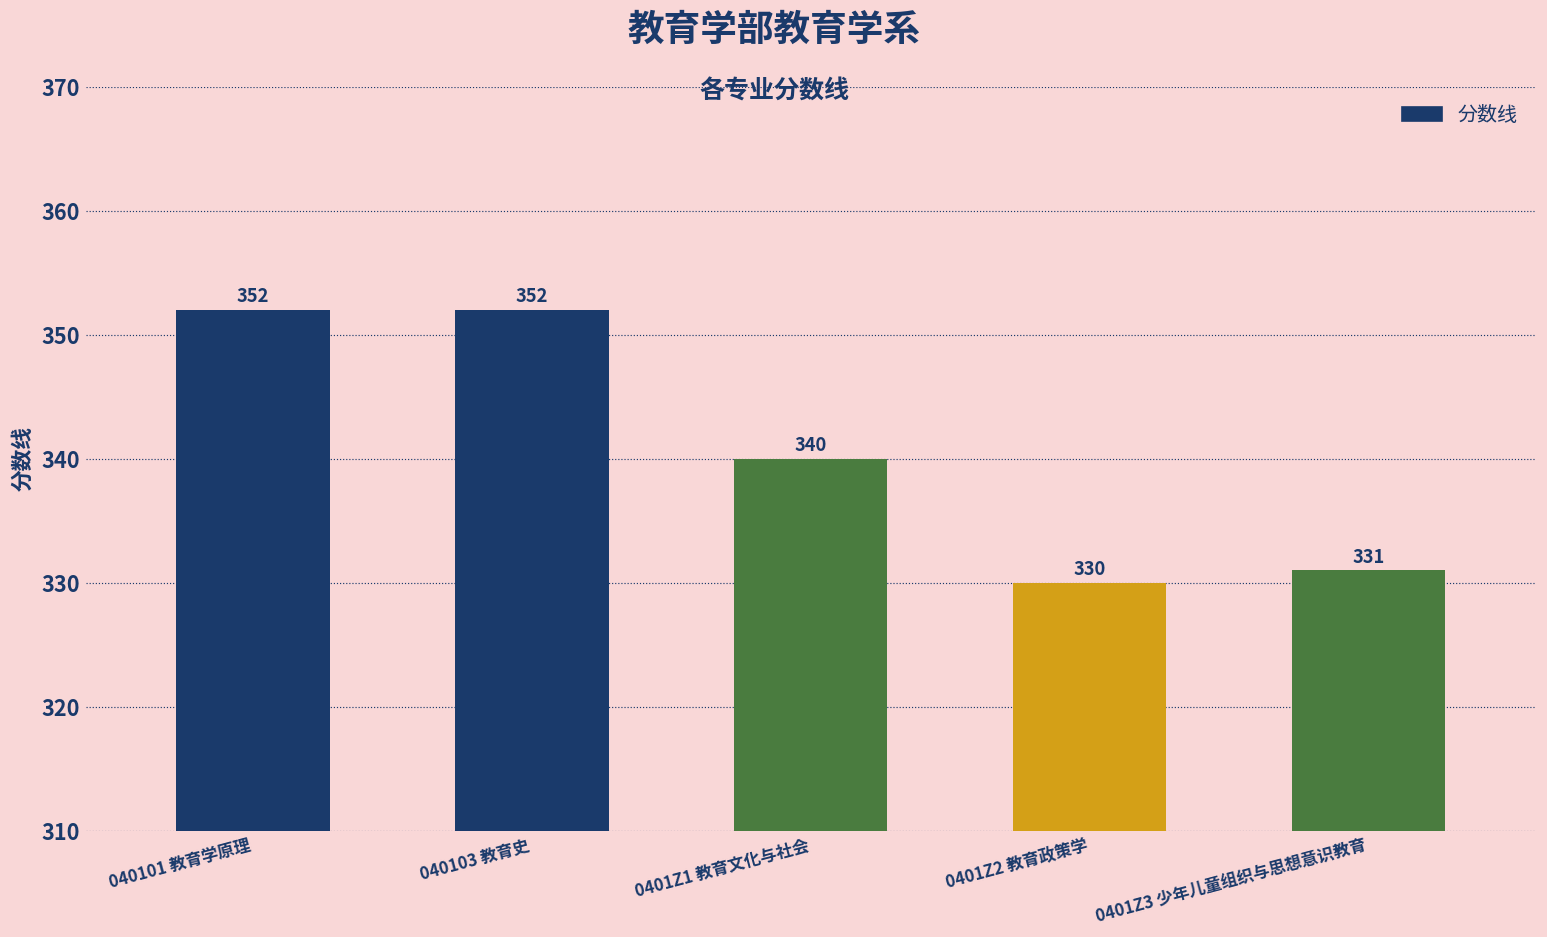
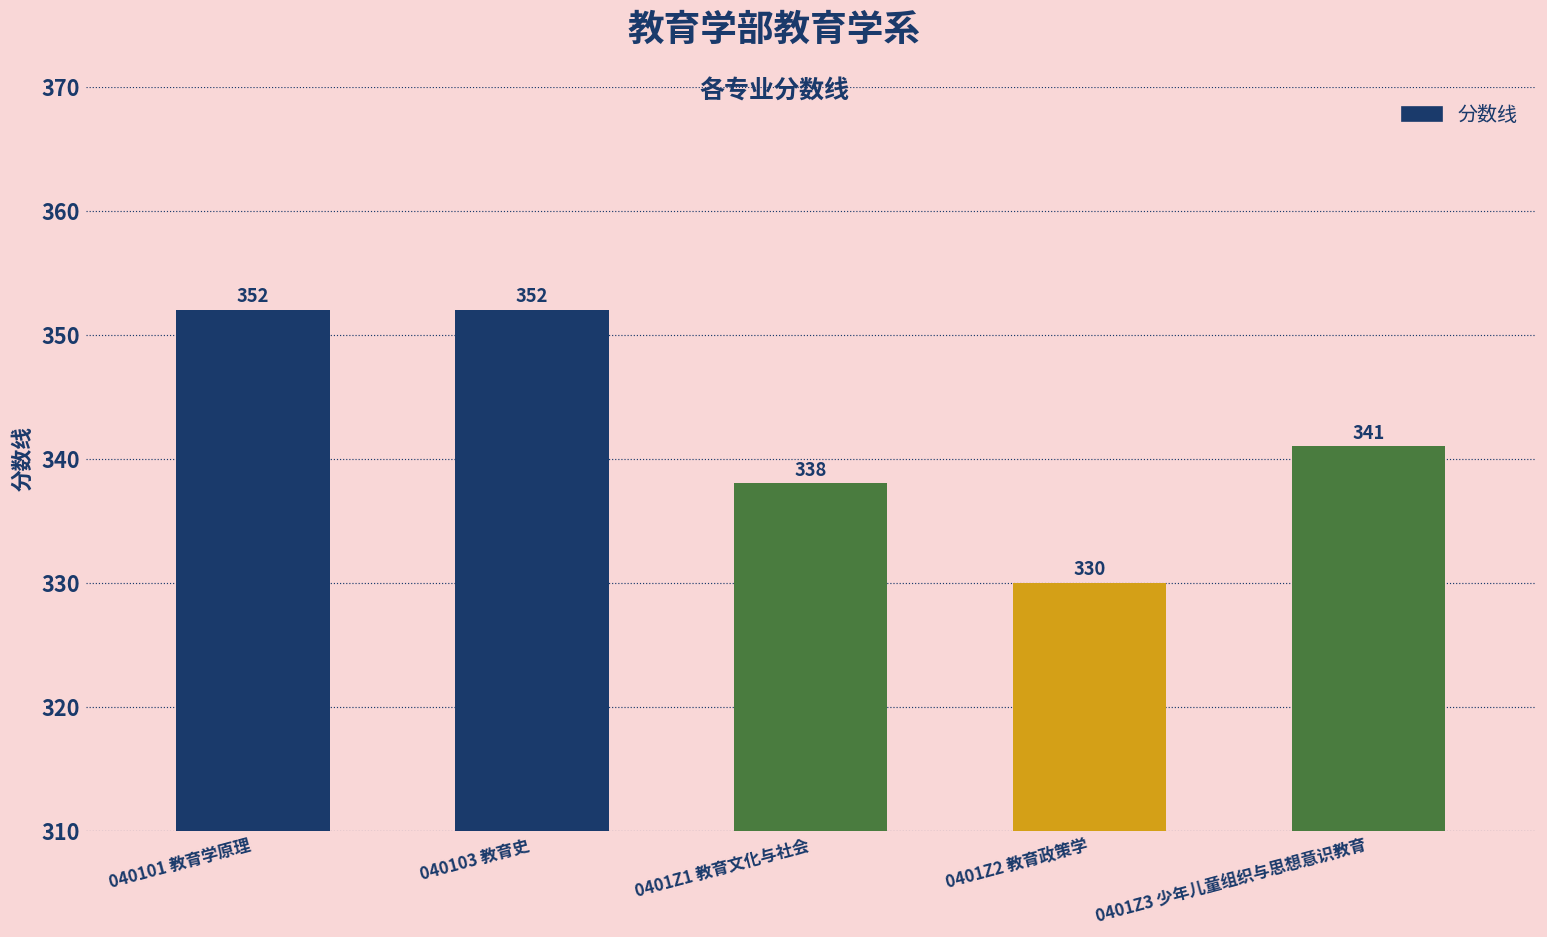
0401Z1 教育文化与社会: 340 -> 338
0401Z3 少年儿童组织与思想意识教育: 331 -> 341
